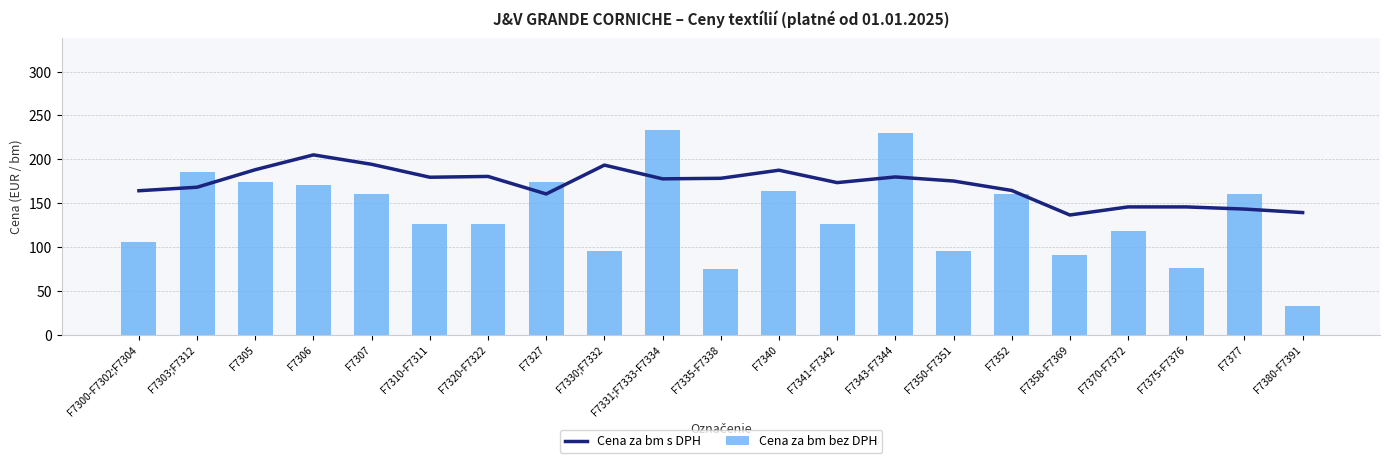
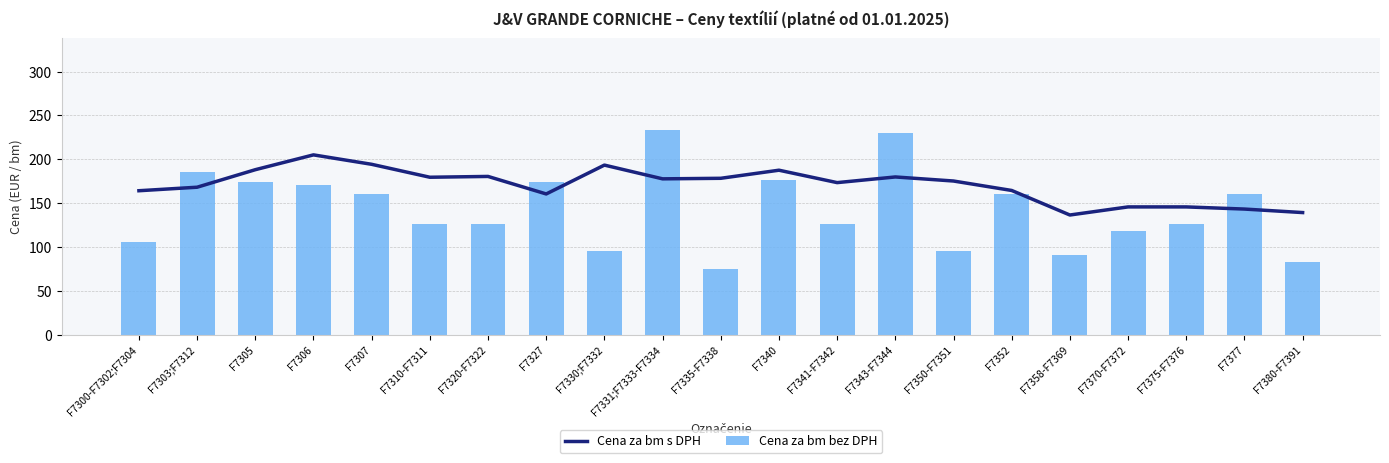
Cena za bm bez DPH, F7340: 160 -> 180
Cena za bm bez DPH, F7375-F7376: 80 -> 130
Cena za bm bez DPH, F7380-F7391: 30 -> 80
